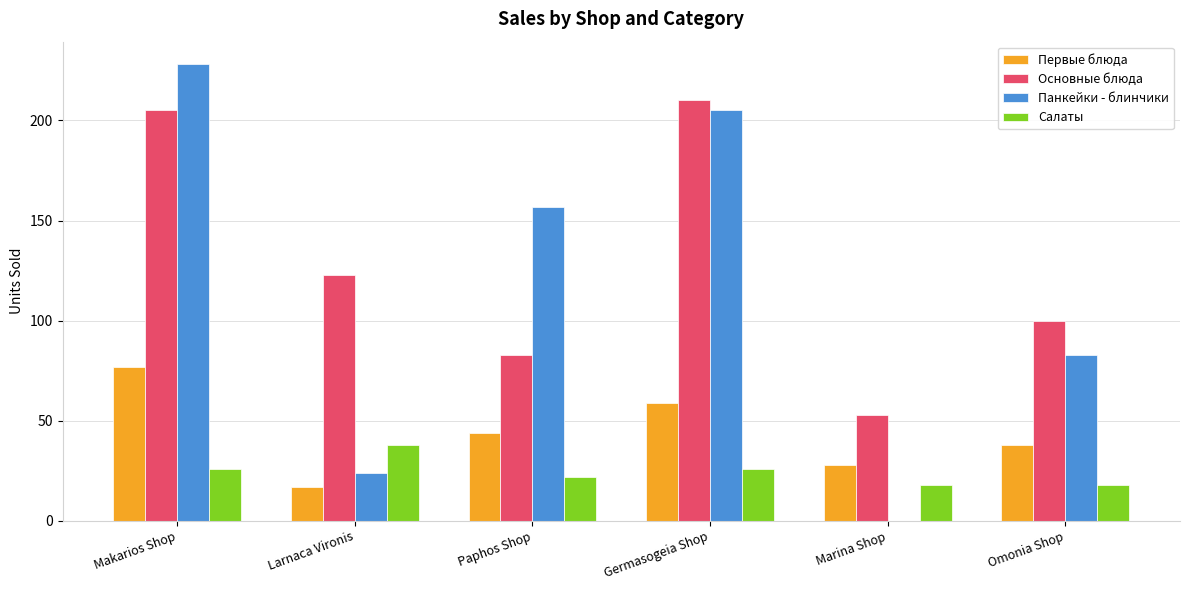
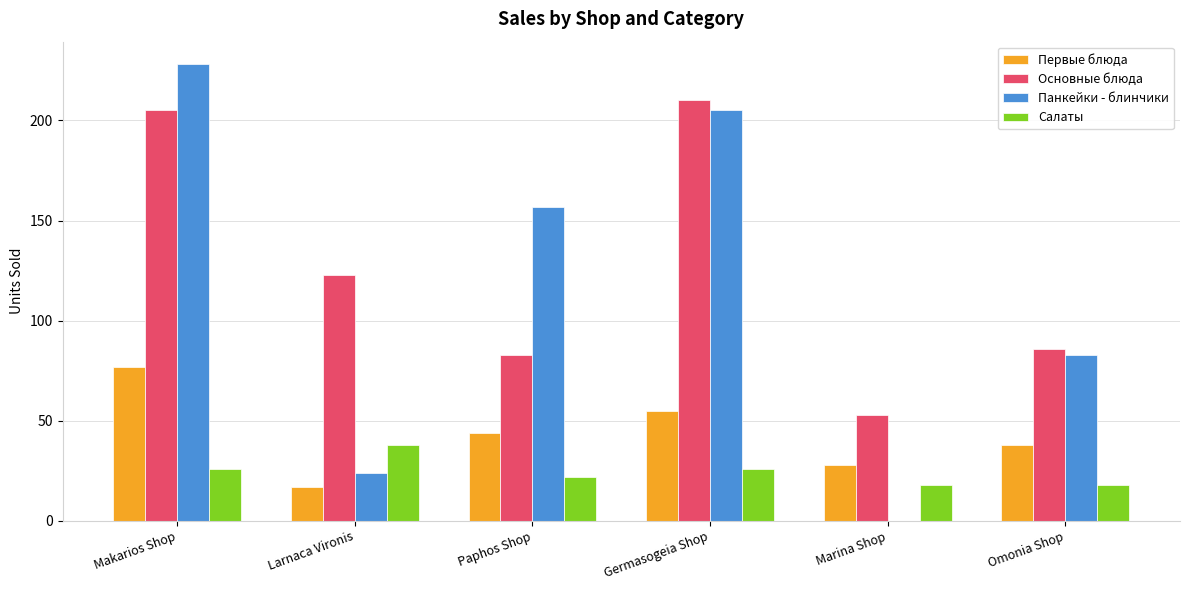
Первые блюда, Germasogeia Shop: 59 -> 55
Основные блюда, Omonia Shop: 100 -> 86
